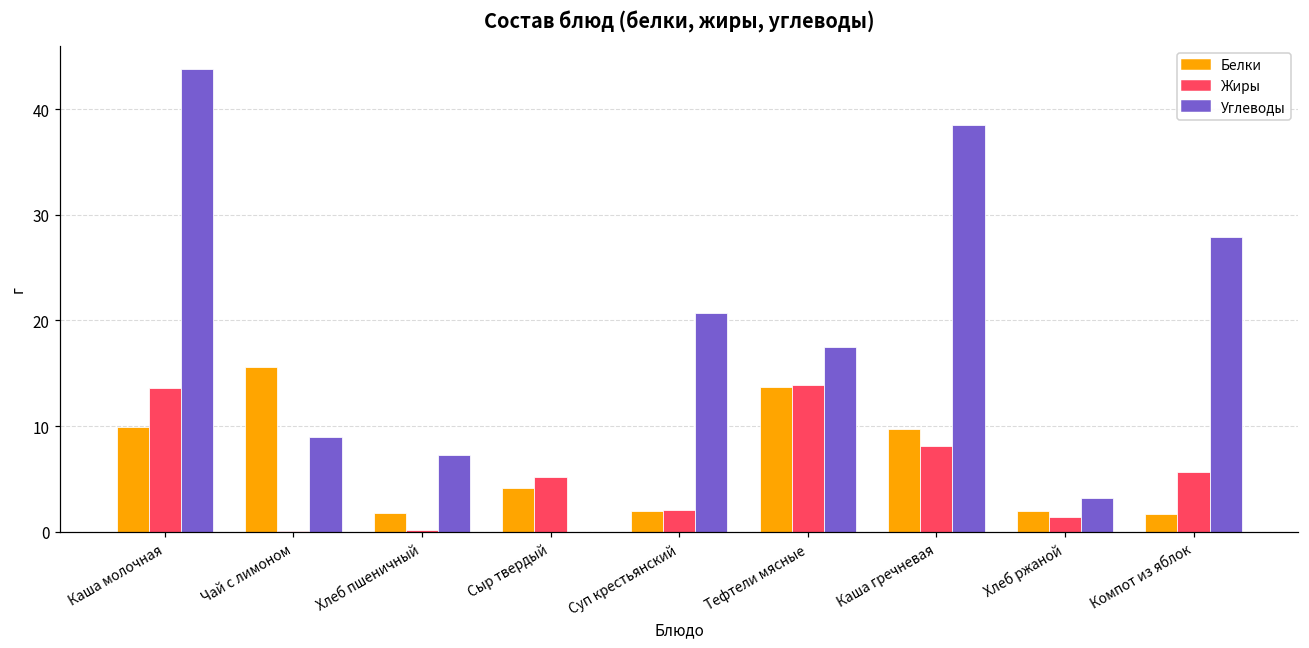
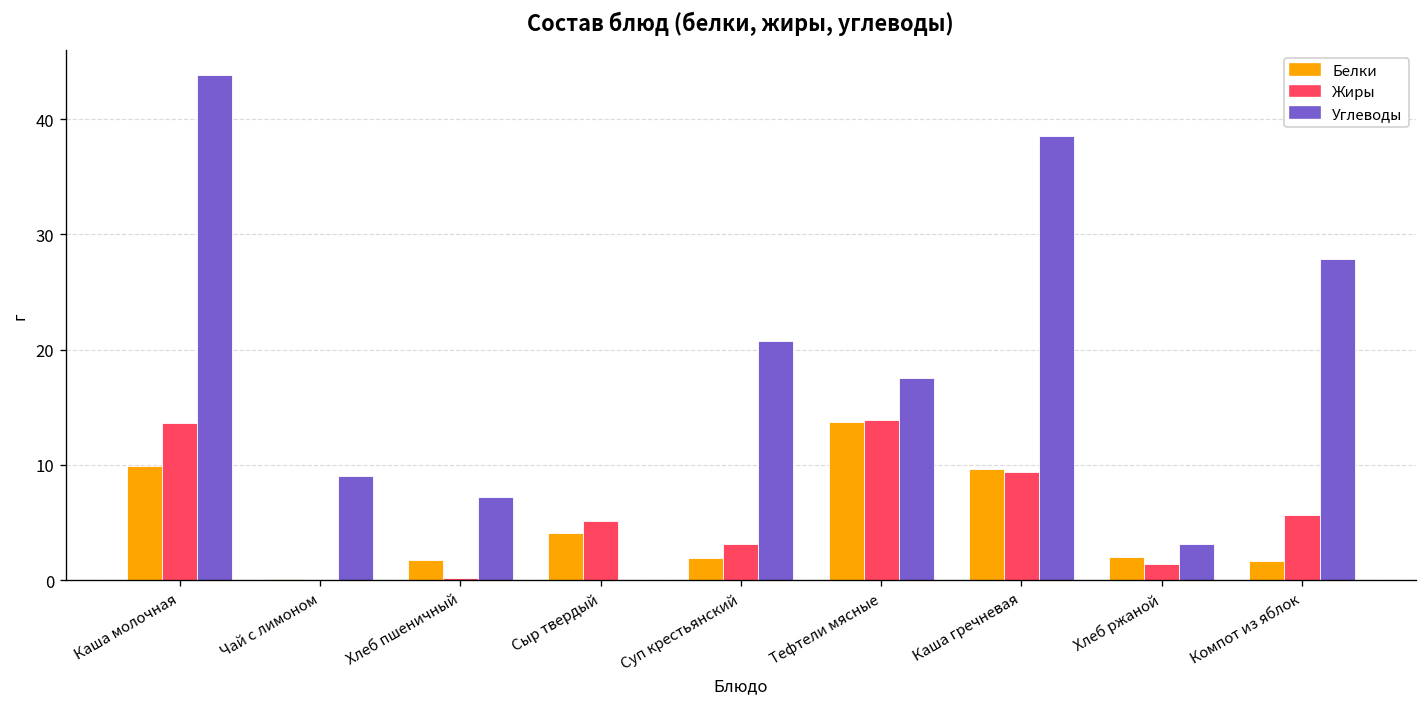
Белки, Чай с лимоном: 16 -> 0
Жиры, Суп крестьянский: 2 -> 3
Жиры, Каша гречневая: 8 -> 9
